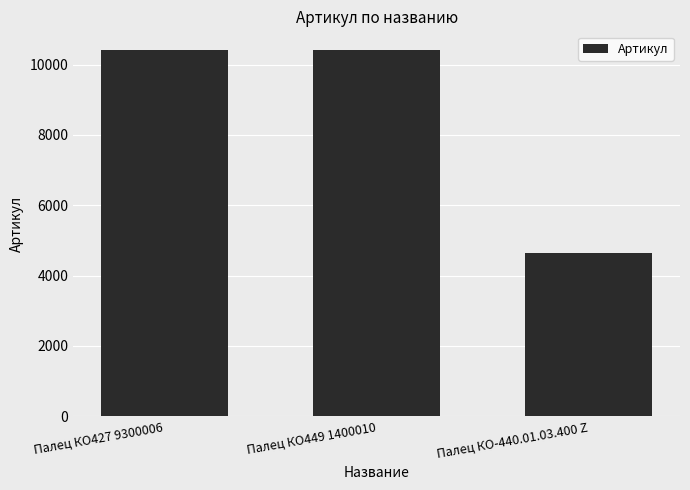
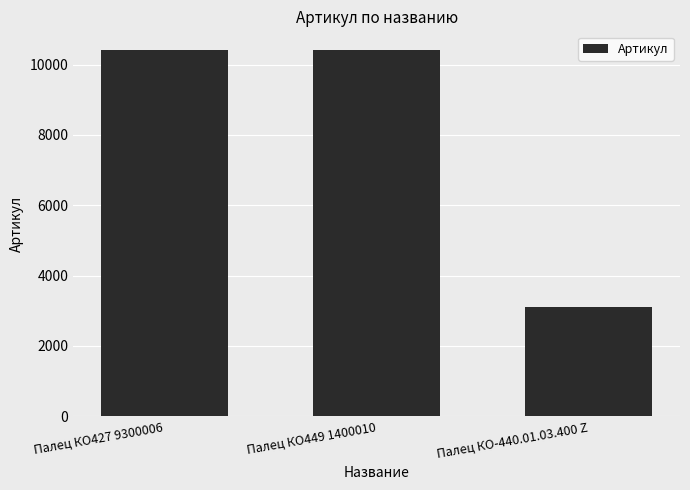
Палец КО-440.01.03.400 Z: 4600 -> 3100
